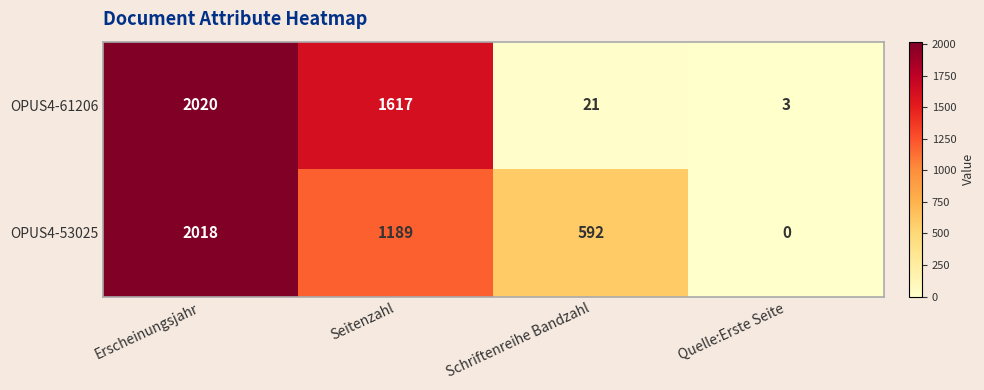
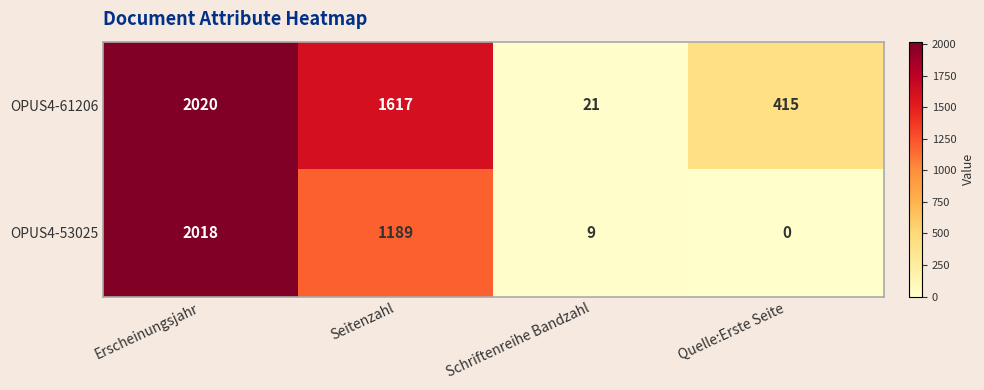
OPUS4-61206, Quelle:Erste Seite: 3 -> 415
OPUS4-53025, Schriftenreihe Bandzahl: 592 -> 9
